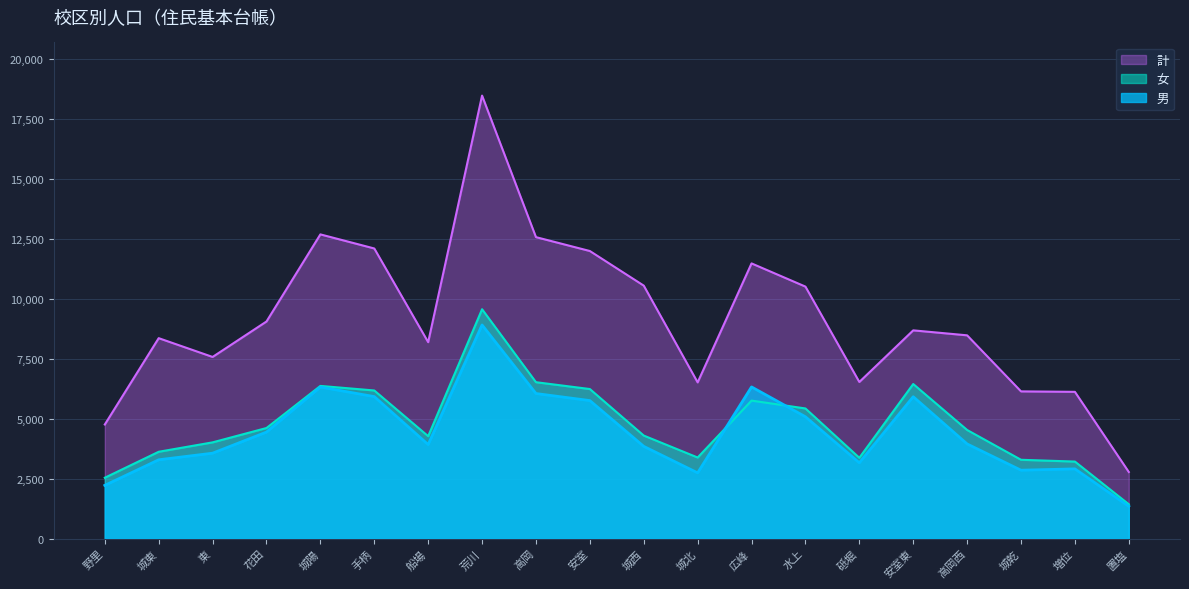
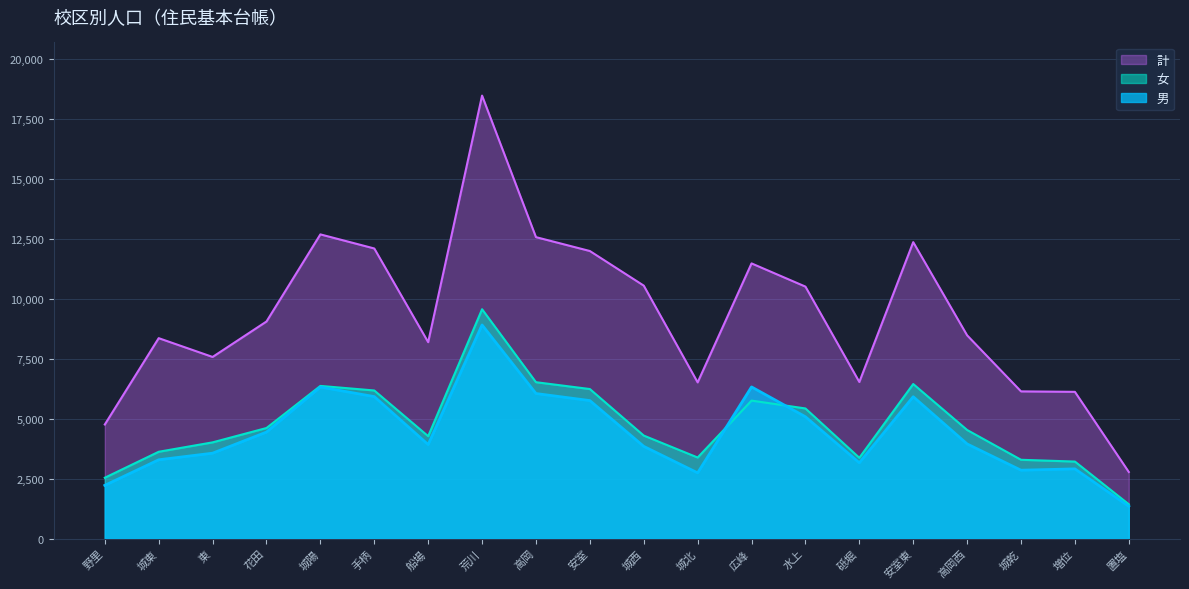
計, 安室東: 8,700 -> 12,400
